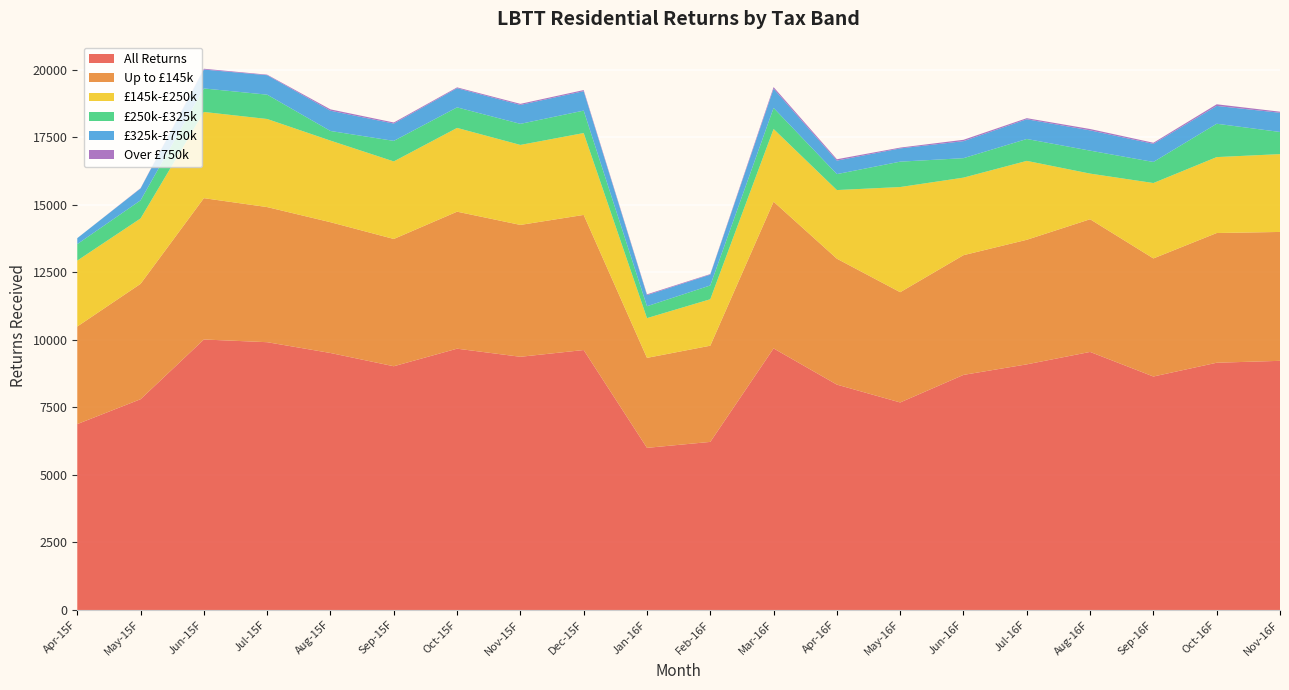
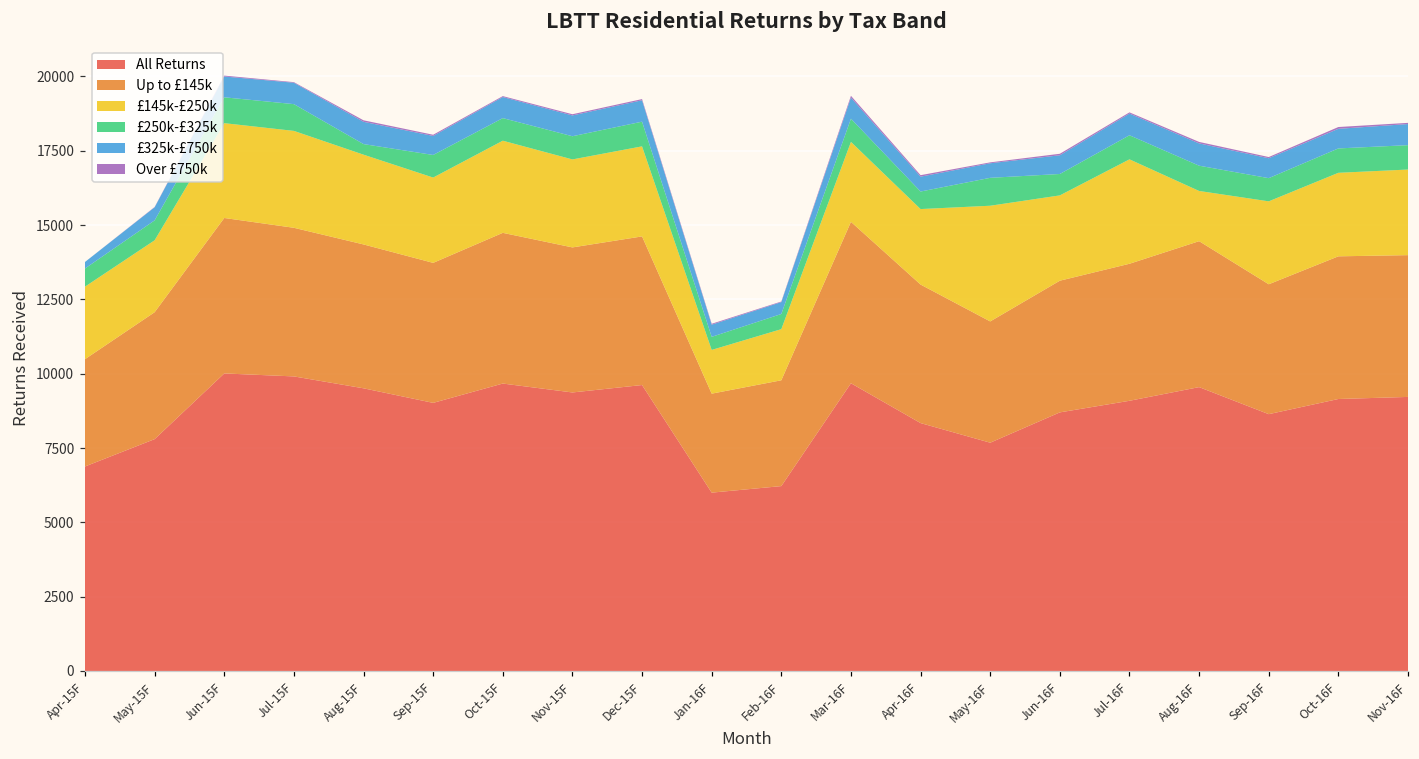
£145k-£250k, Jul-16F: 2900 -> 3500
£250k-£325k, Oct-16F: 1200 -> 800
